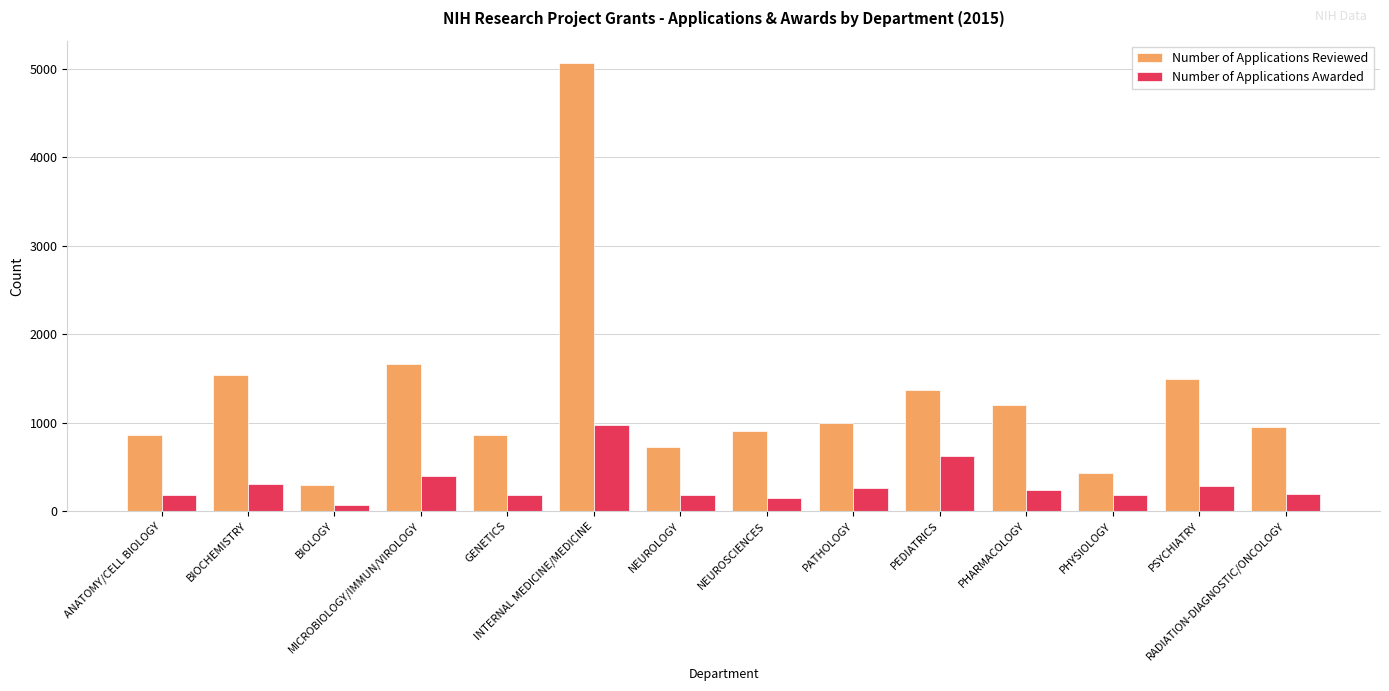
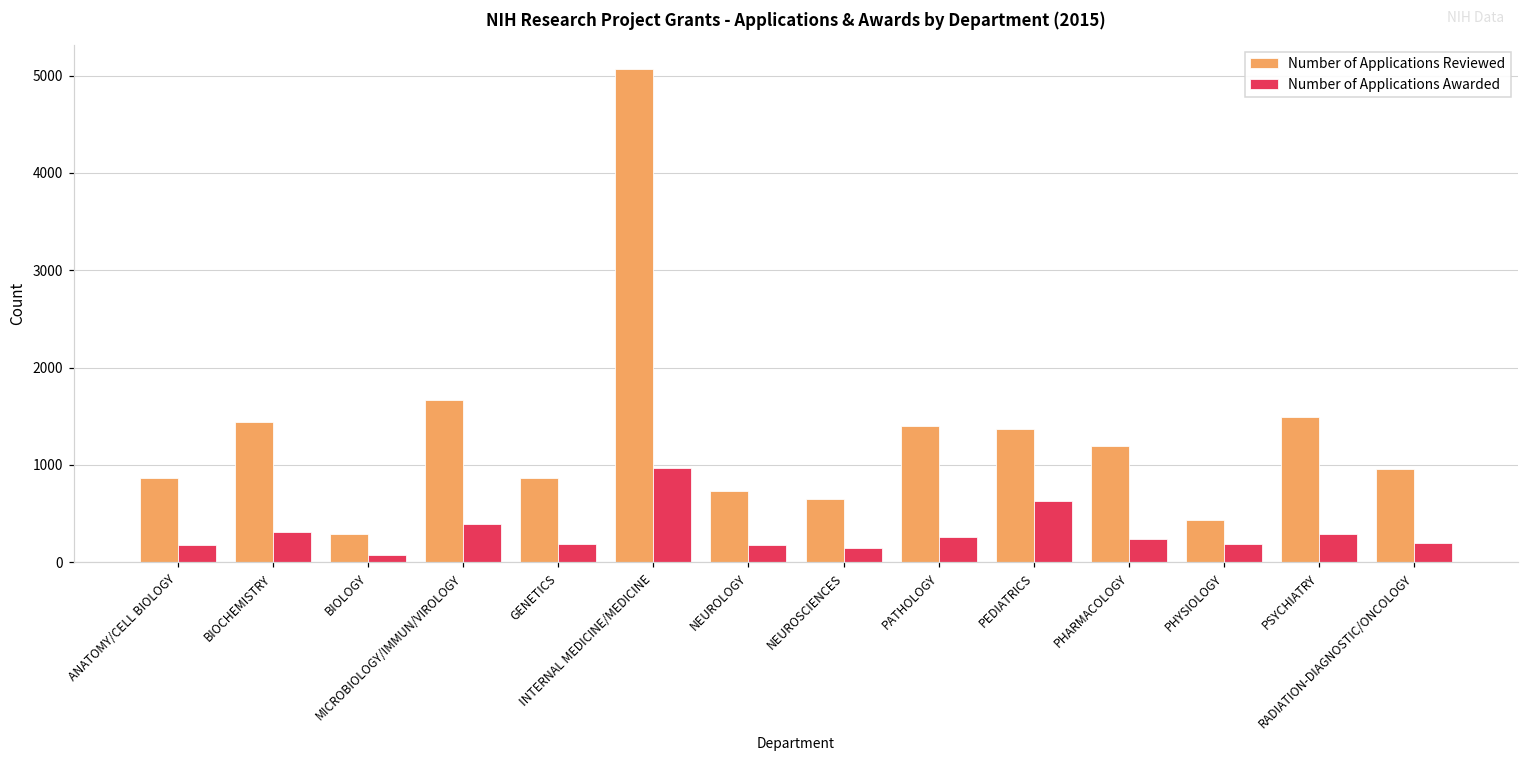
Number of Applications Reviewed, BIOCHEMISTRY: 1500 -> 1400
Number of Applications Reviewed, NEUROSCIENCES: 900 -> 700
Number of Applications Reviewed, PATHOLOGY: 1000 -> 1400
